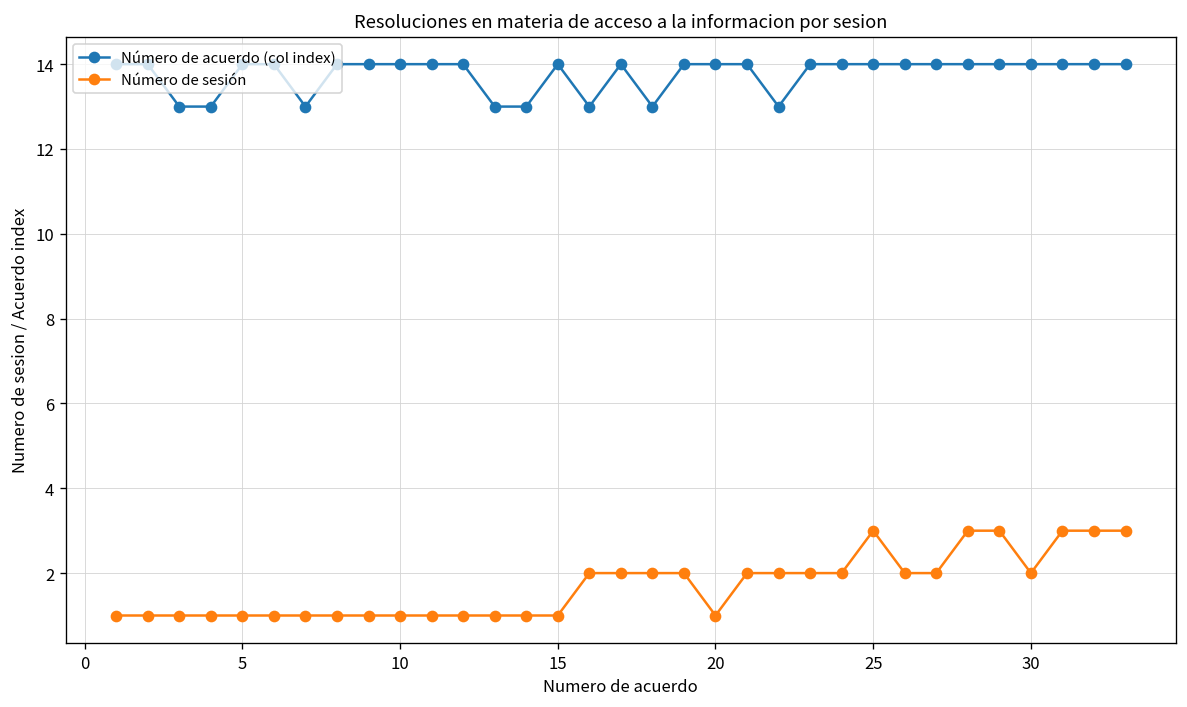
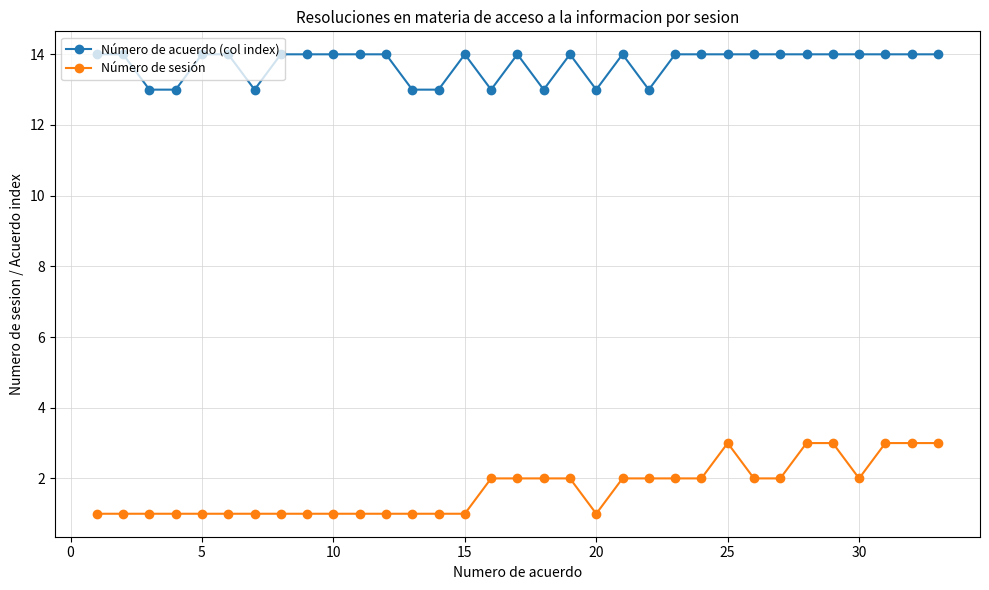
Número de acuerdo (col index), 20: 14 -> 13
